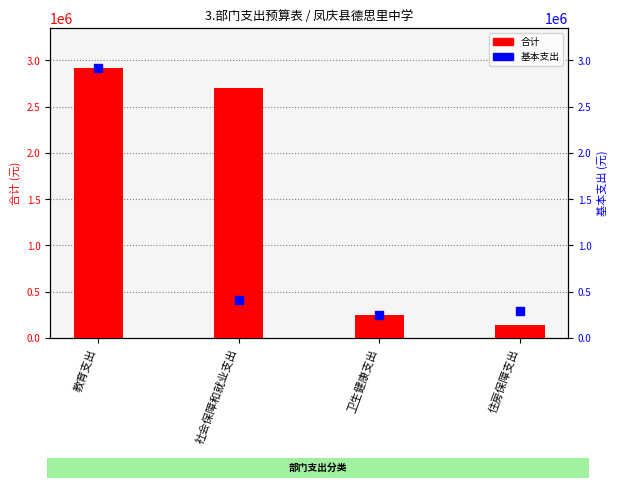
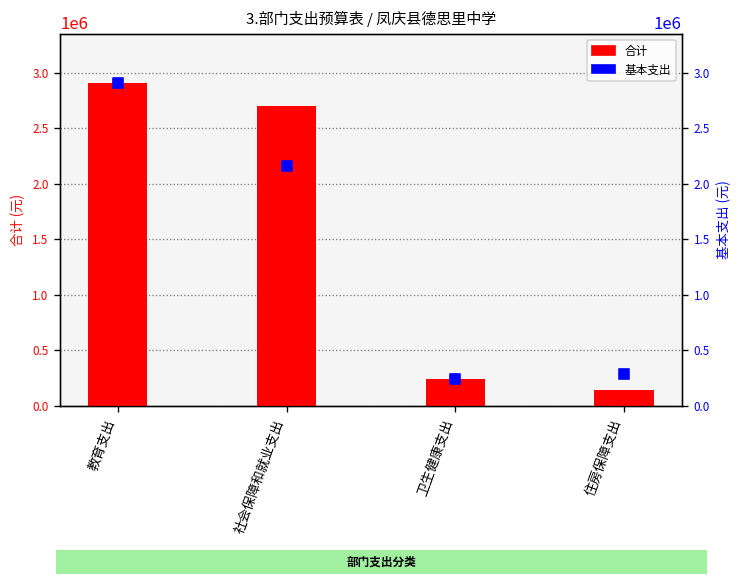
基本支出, 社会保障和就业支出: 400000 -> 2200000
